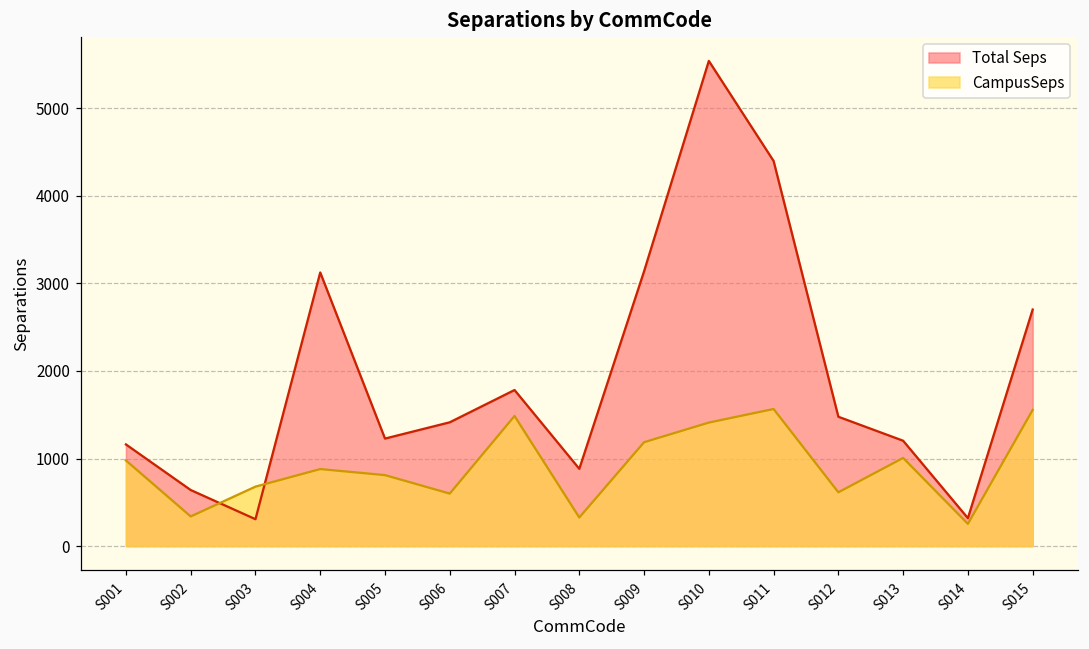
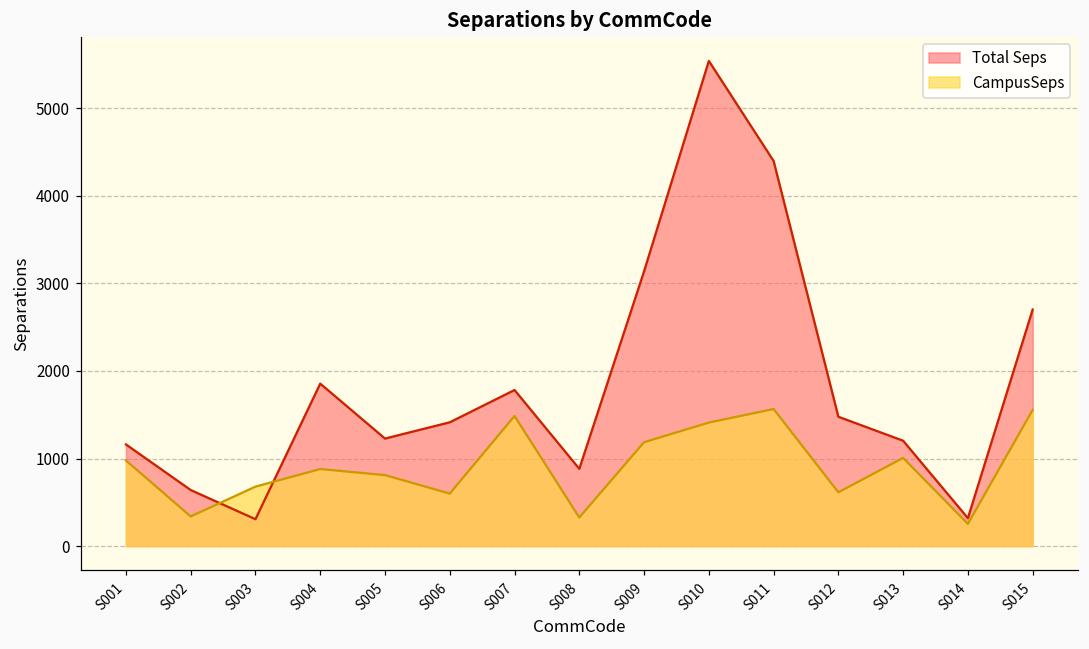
Total Seps, S004: 3100 -> 1900
